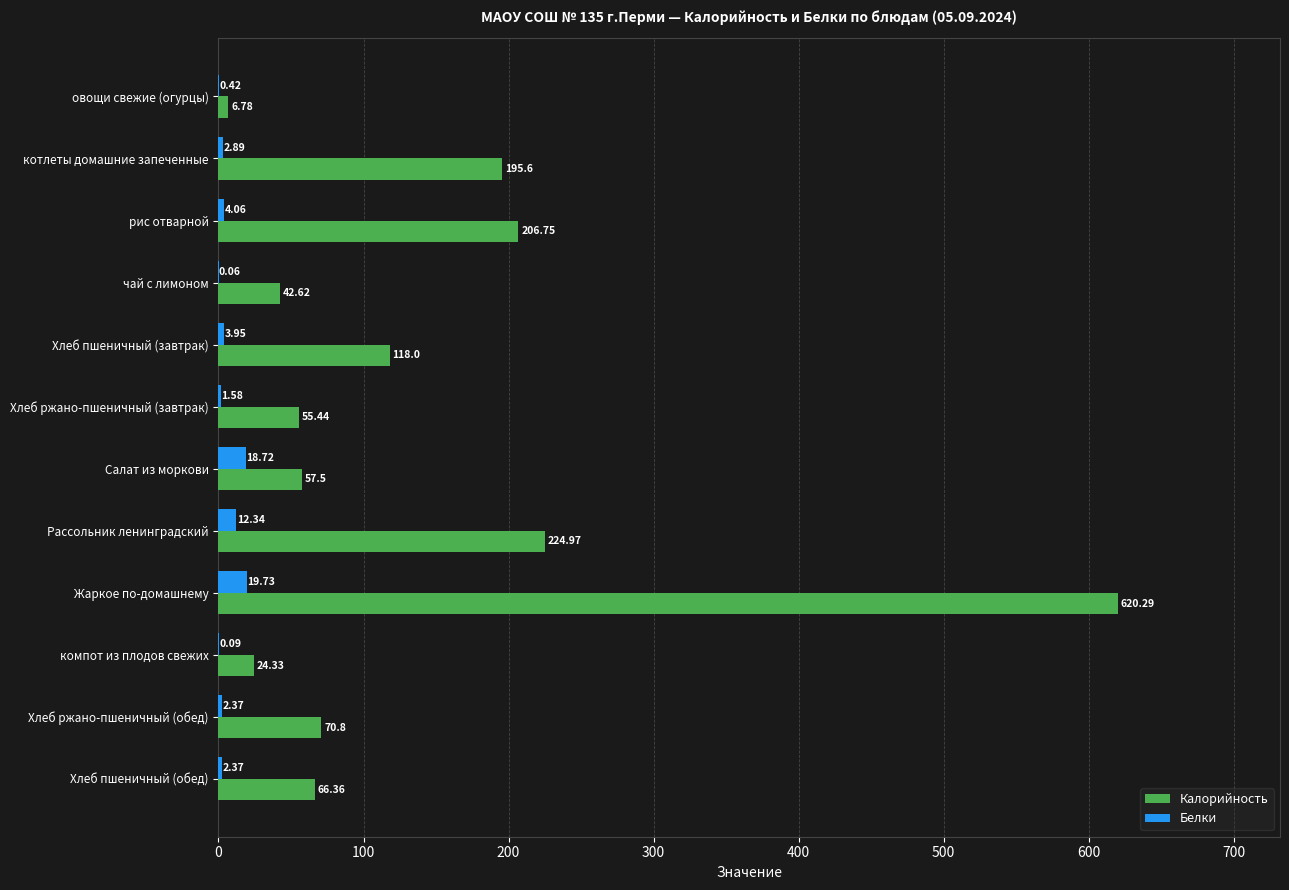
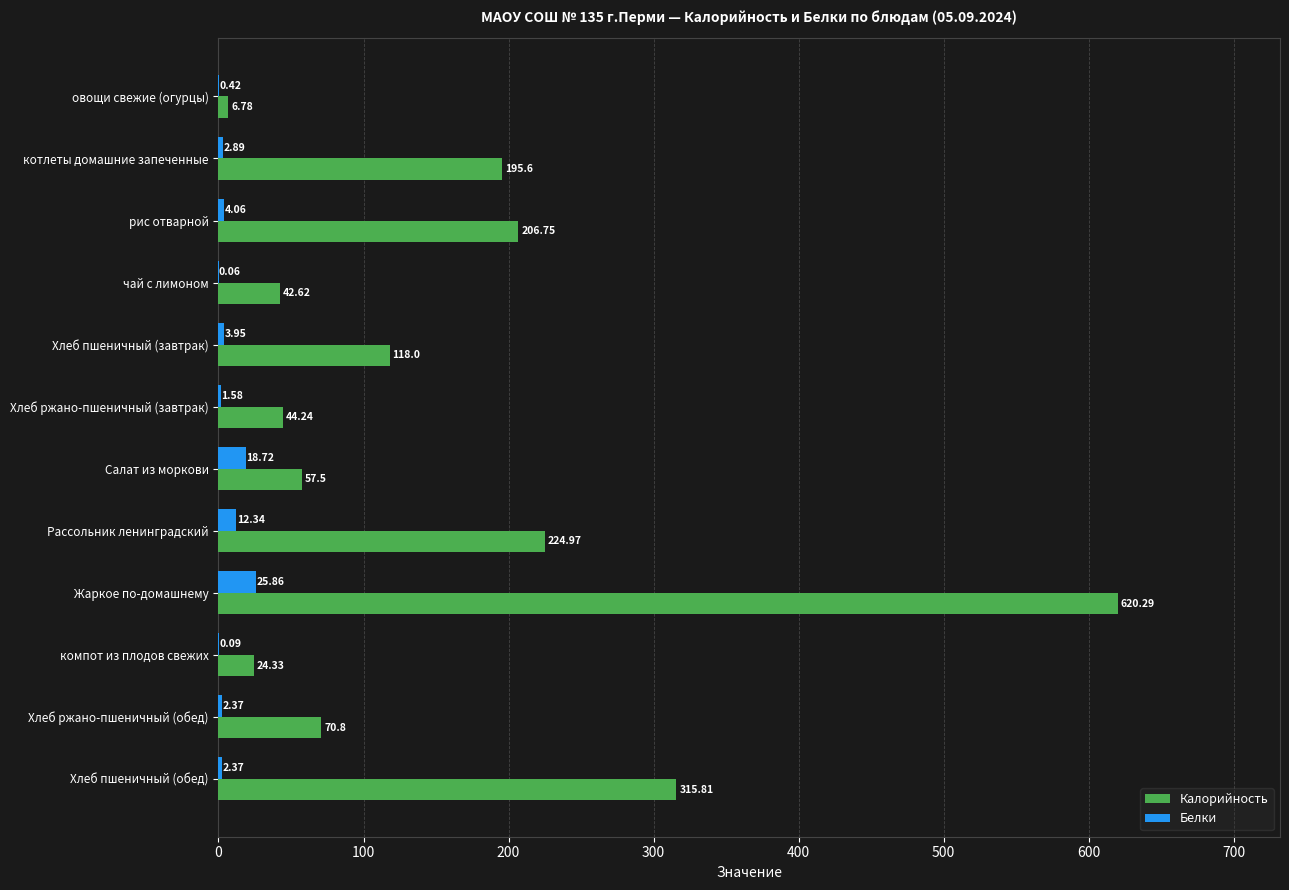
Калорийность, Хлеб ржано-пшеничный (завтрак): 55.44 -> 44.24
Белки, Жаркое по-домашнему: 19.73 -> 25.86
Калорийность, Хлеб пшеничный (обед): 66.36 -> 315.81
